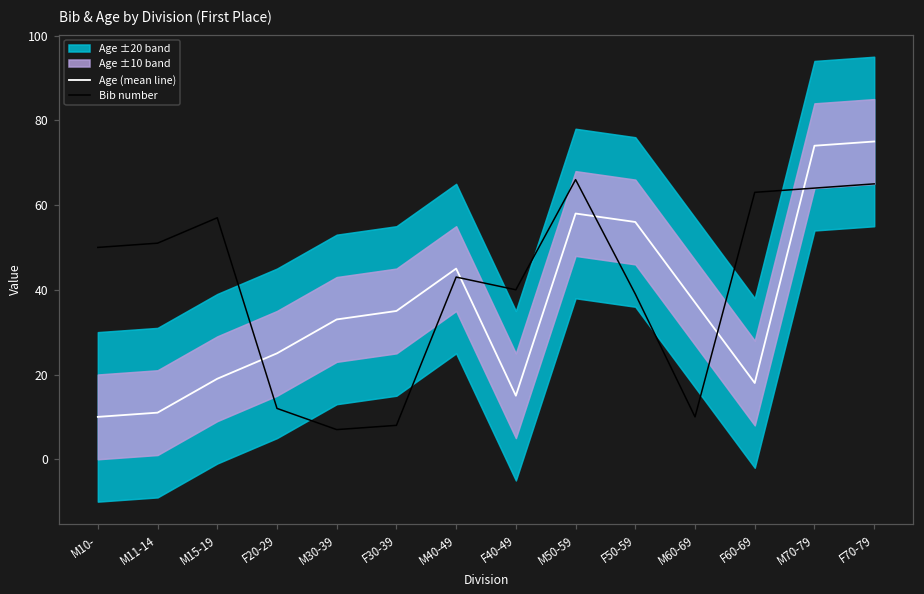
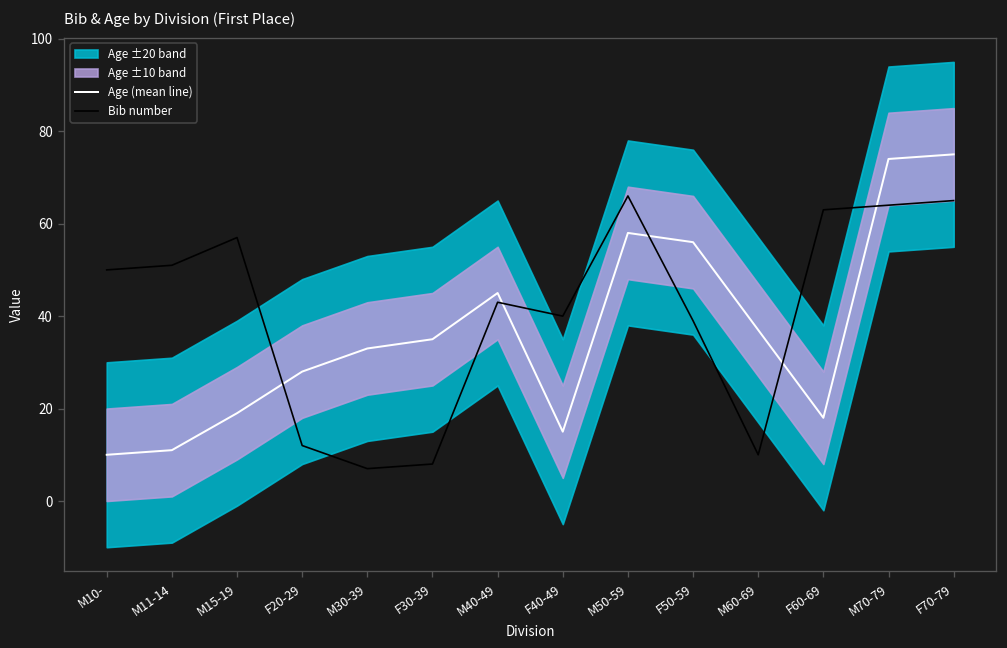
Age (mean line), F20-29: 25 -> 28
